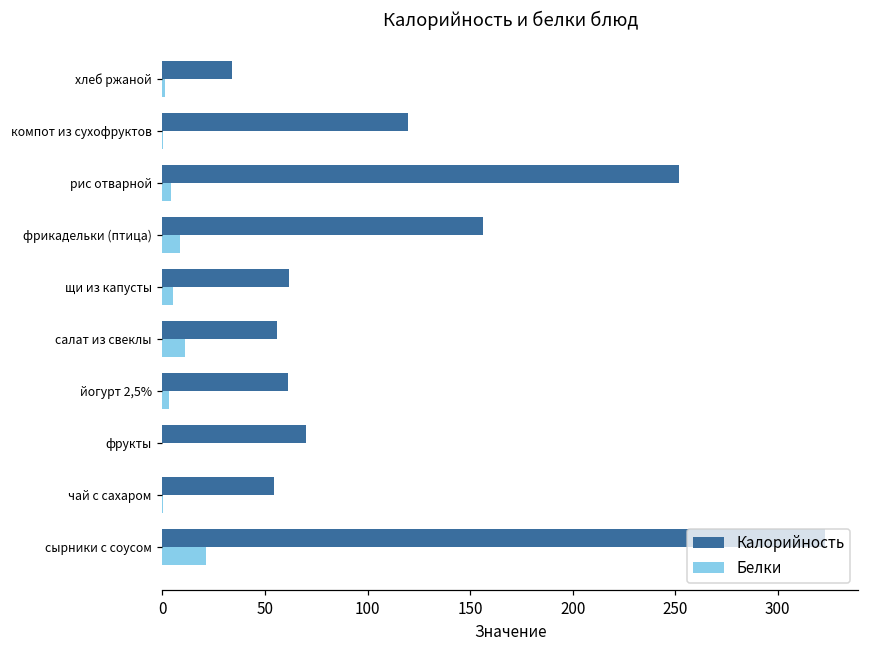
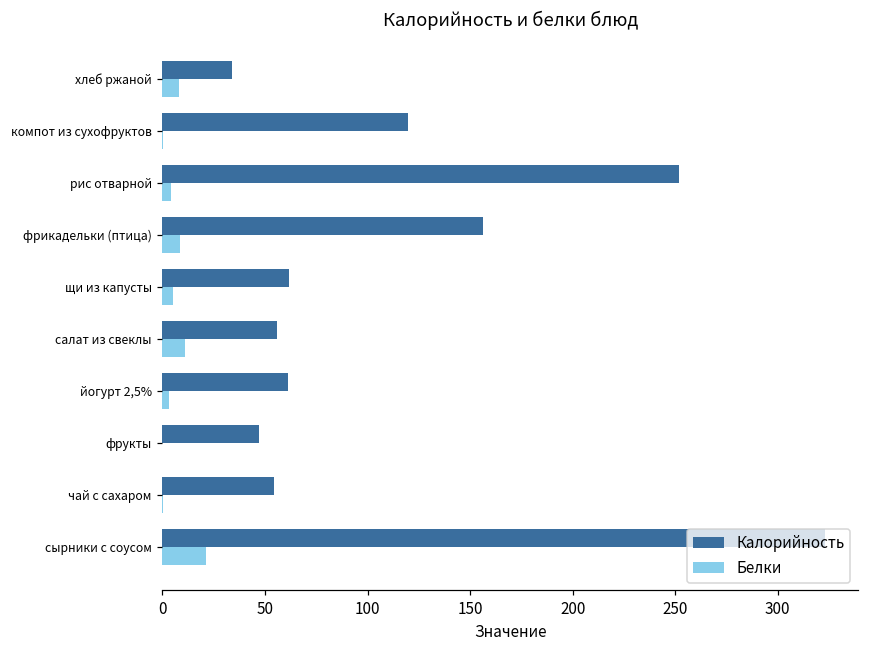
Белки, хлеб ржаной: 1 -> 8
Калорийность, фрукты: 70 -> 47
